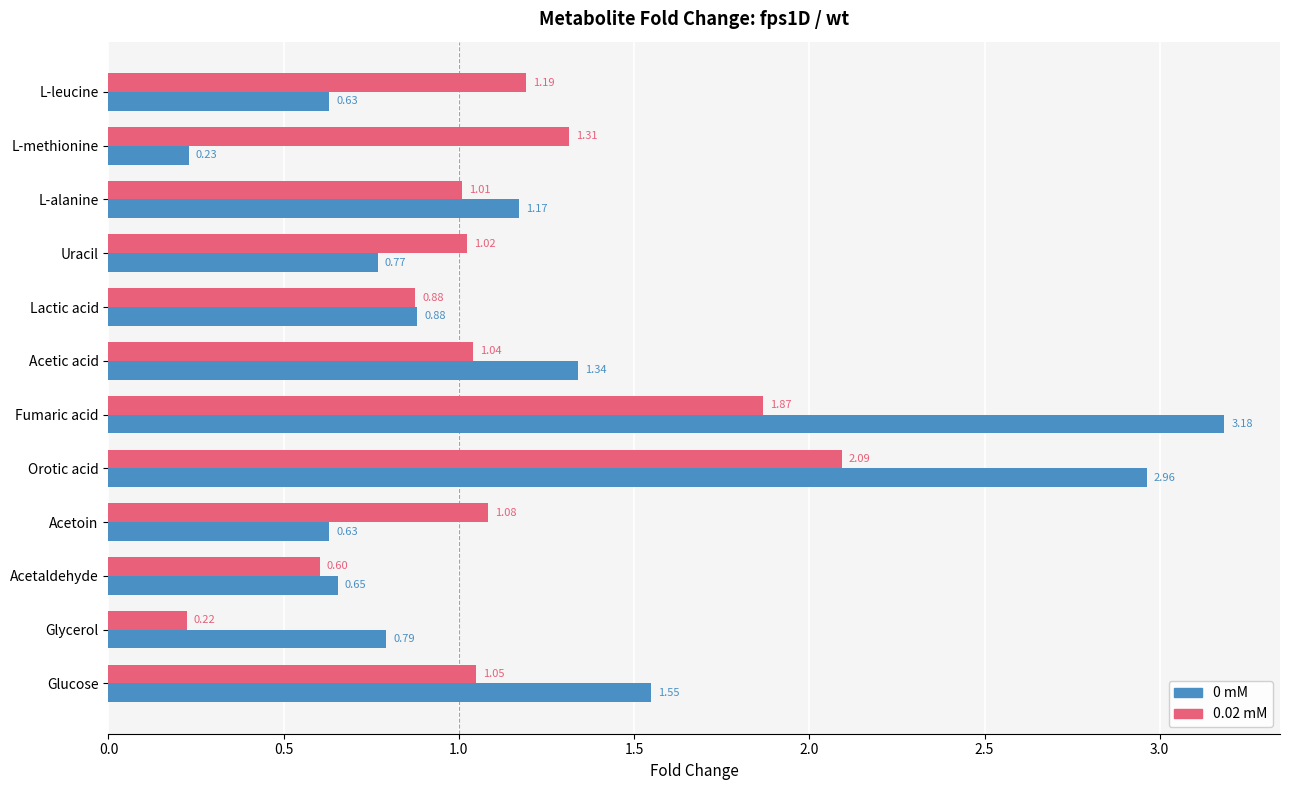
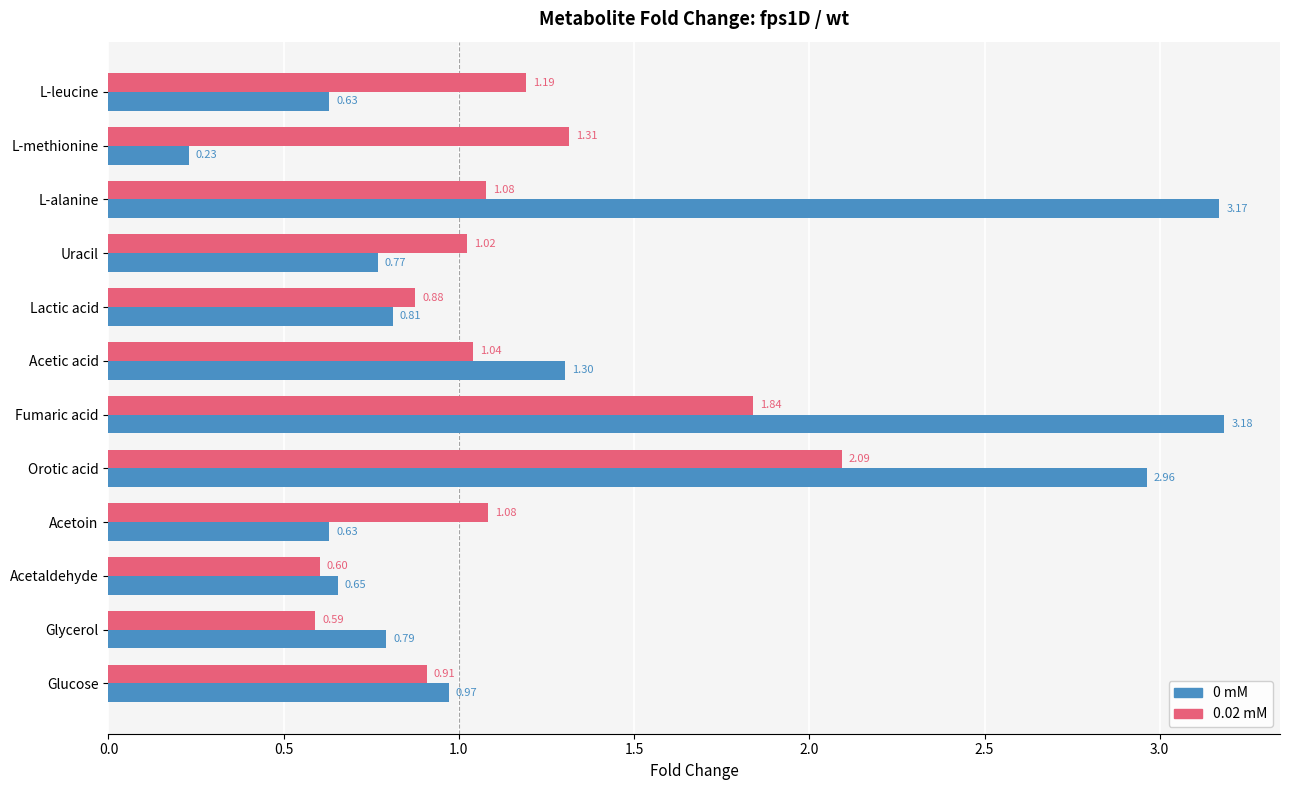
0.02 mM, L-alanine: 1.01 -> 1.08
0 mM, L-alanine: 1.17 -> 3.17
0 mM, Lactic acid: 0.88 -> 0.81
0 mM, Acetic acid: 1.34 -> 1.30
0.02 mM, Fumaric acid: 1.87 -> 1.84
0.02 mM, Glycerol: 0.22 -> 0.59
0.02 mM, Glucose: 1.05 -> 0.91
0 mM, Glucose: 1.55 -> 0.97
